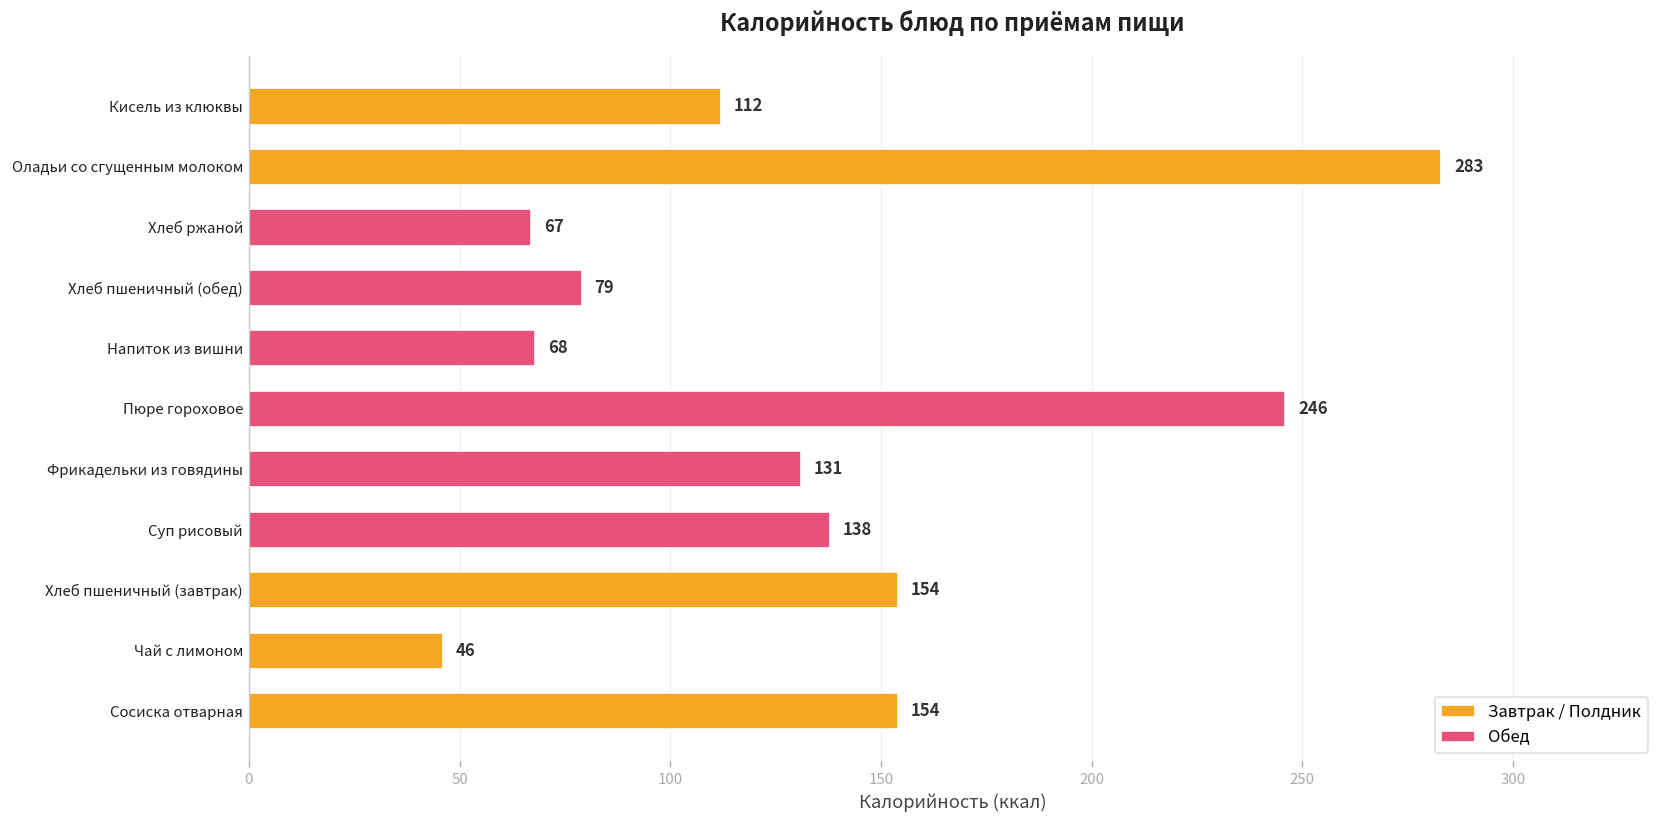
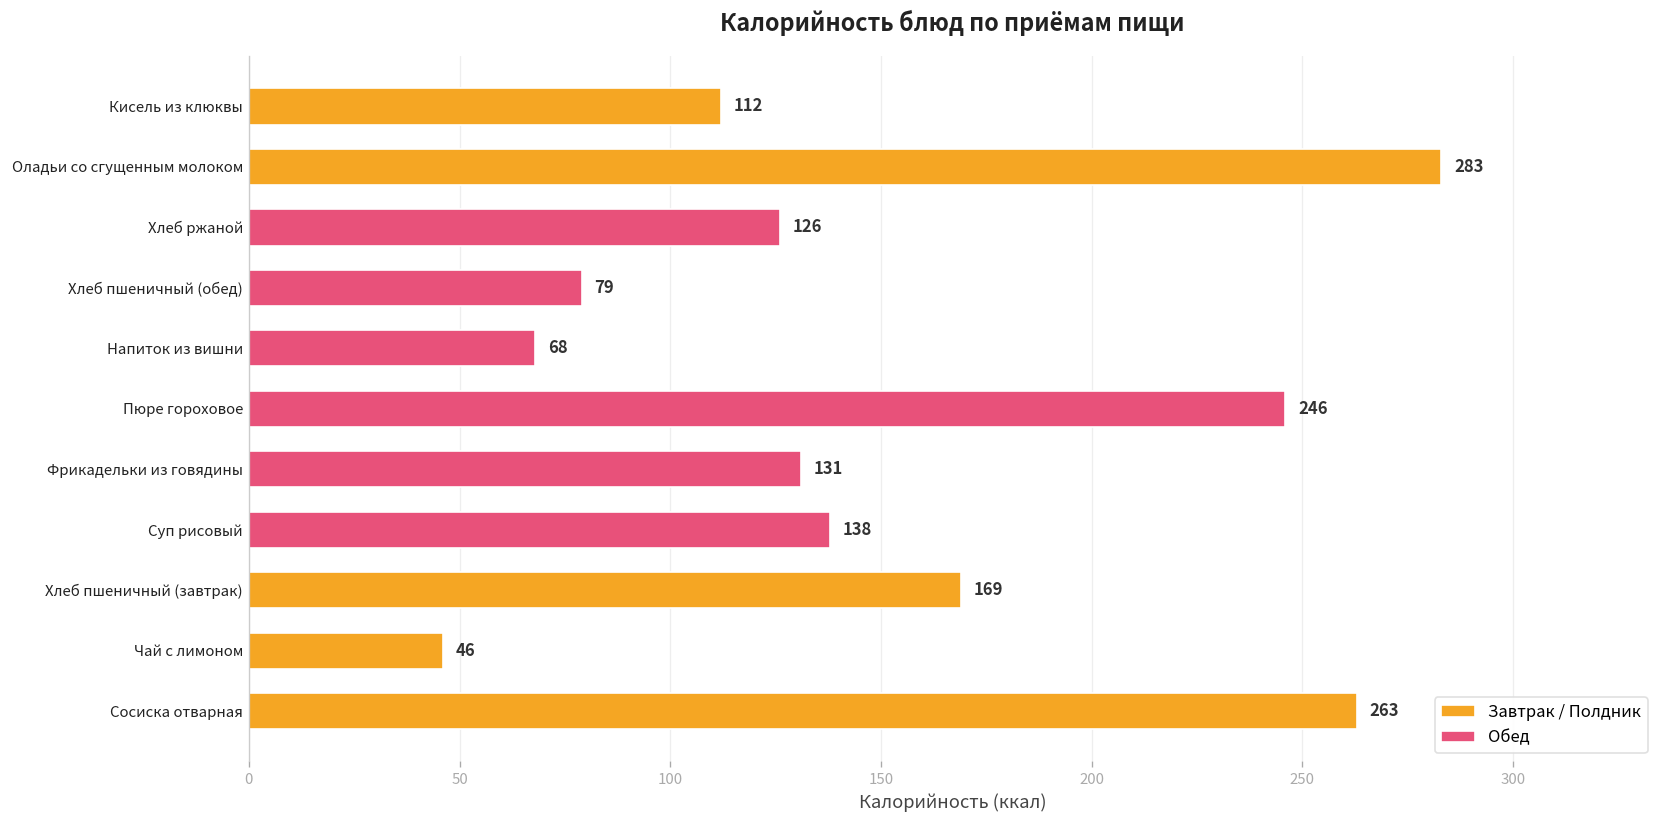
Хлеб ржаной: 67 -> 126
Хлеб пшеничный (завтрак): 154 -> 169
Сосиска отварная: 154 -> 263
